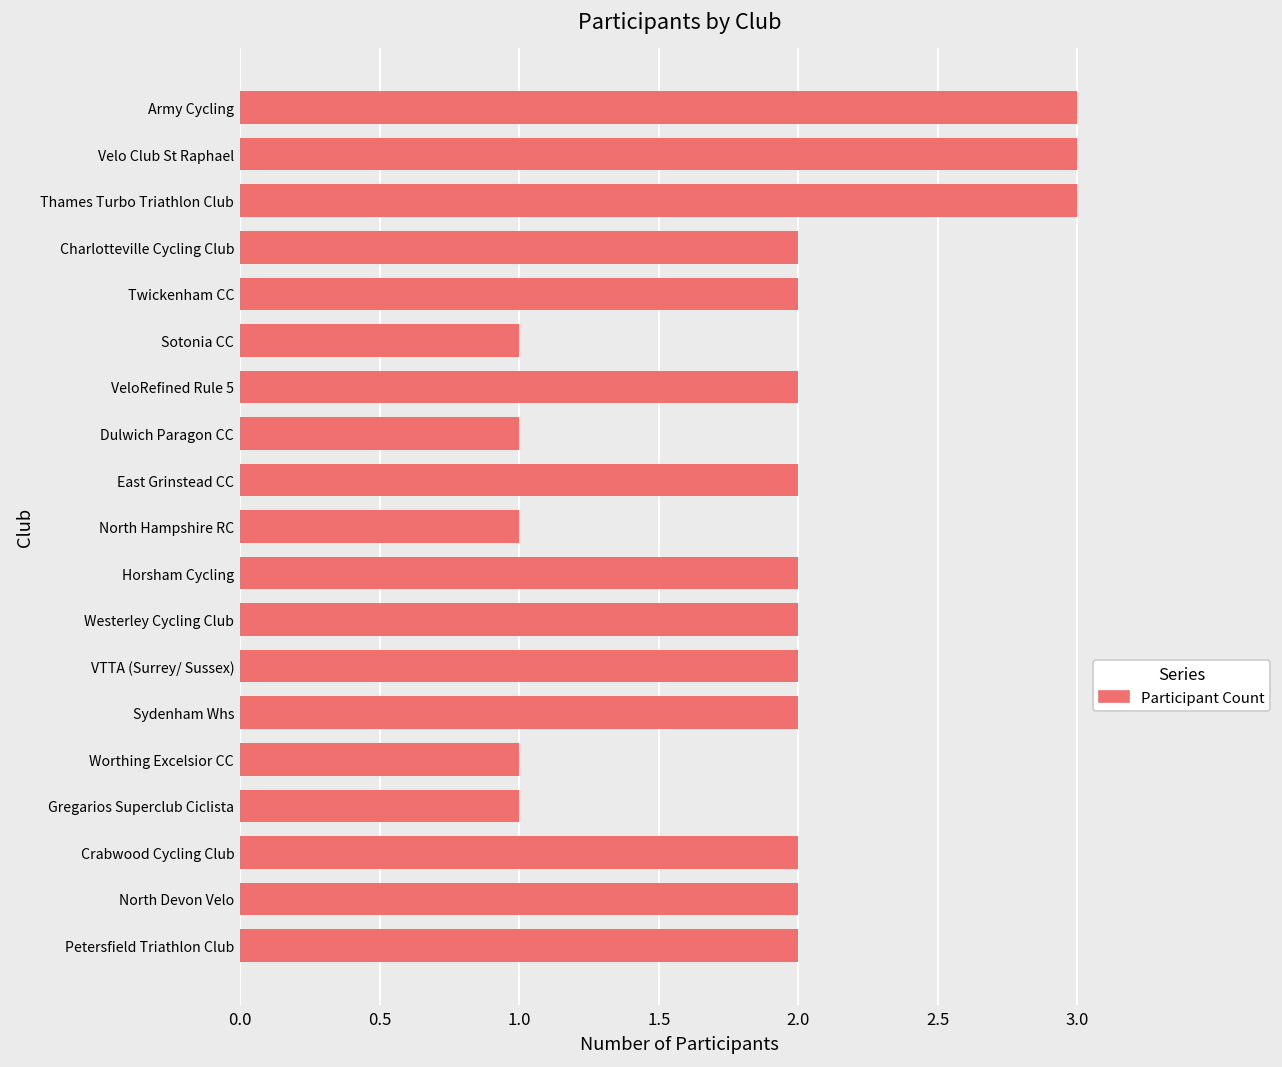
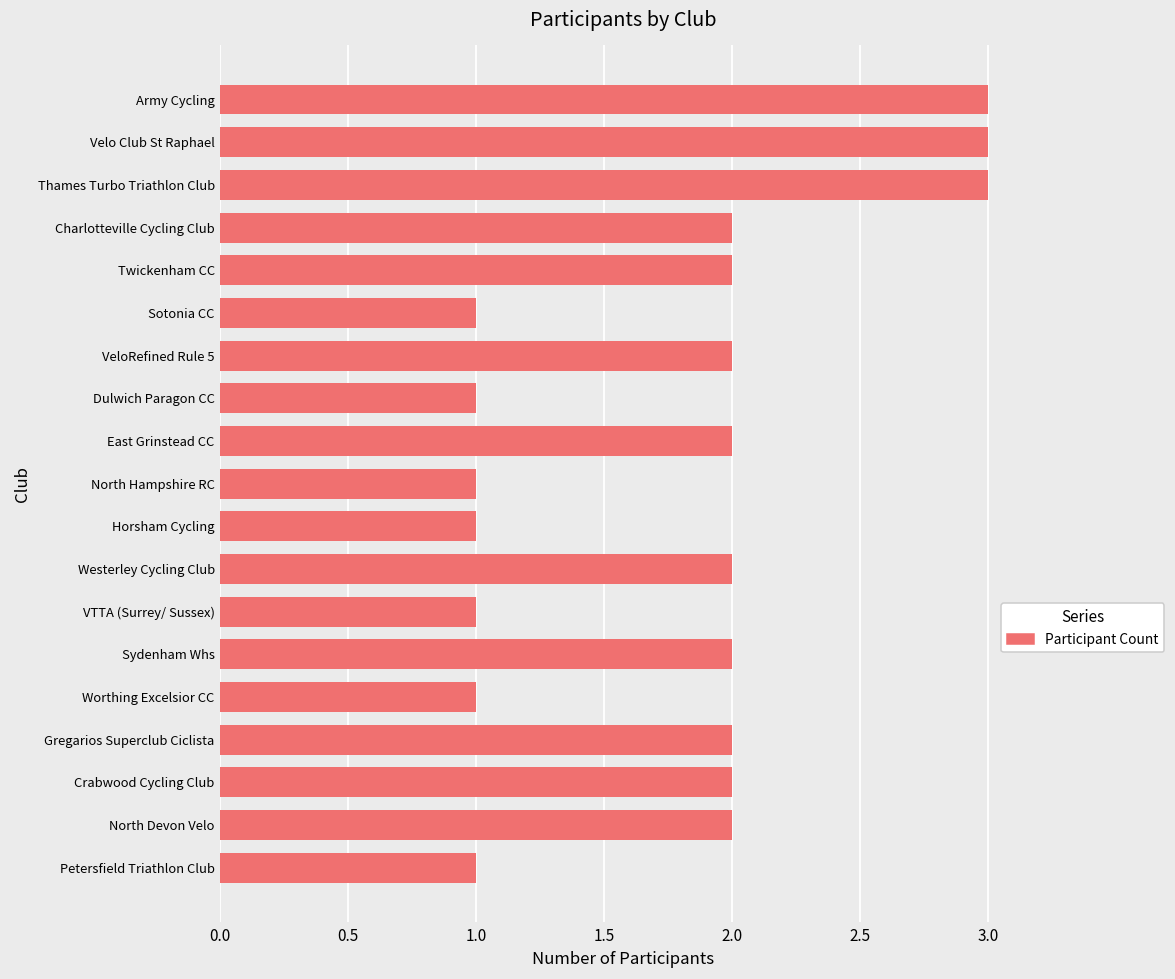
Horsham Cycling: 2 -> 1
VTTA (Surrey/ Sussex): 2 -> 1
Gregarios Superclub Ciclista: 1 -> 2
Petersfield Triathlon Club: 2 -> 1
